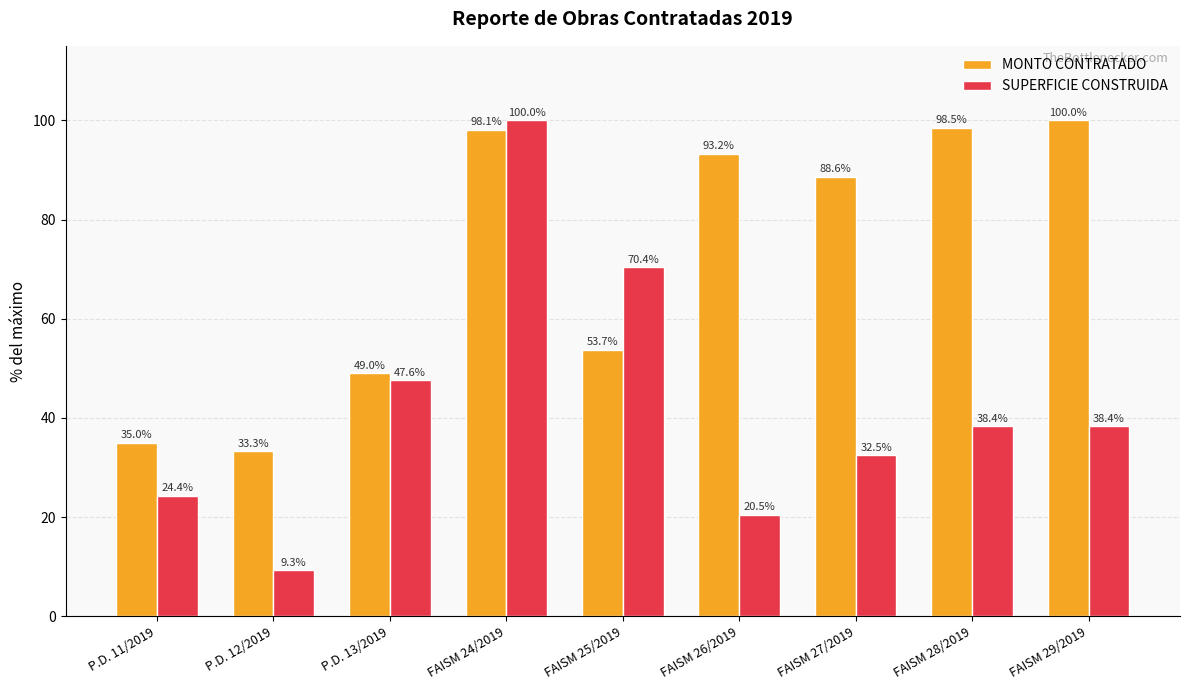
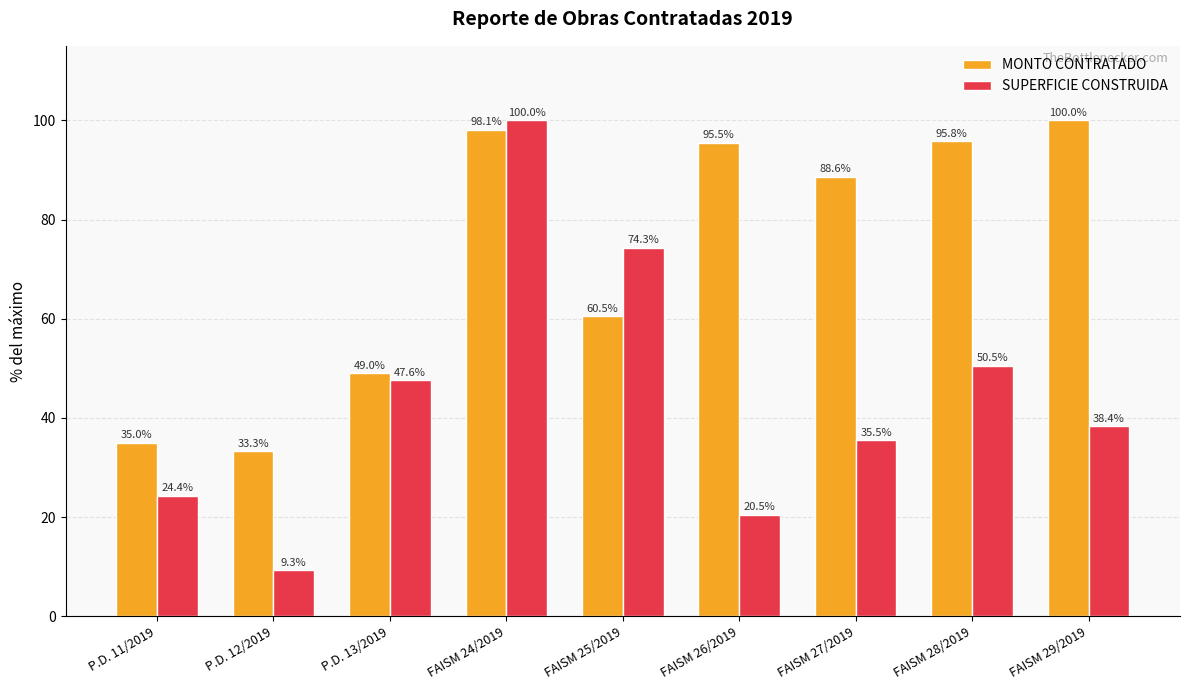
MONTO CONTRATADO, FAISM 25/2019: 53.7% -> 60.5%
SUPERFICIE CONSTRUIDA, FAISM 25/2019: 70.4% -> 74.3%
MONTO CONTRATADO, FAISM 26/2019: 93.2% -> 95.5%
SUPERFICIE CONSTRUIDA, FAISM 27/2019: 32.5% -> 35.5%
MONTO CONTRATADO, FAISM 28/2019: 98.5% -> 95.8%
SUPERFICIE CONSTRUIDA, FAISM 28/2019: 38.4% -> 50.5%
